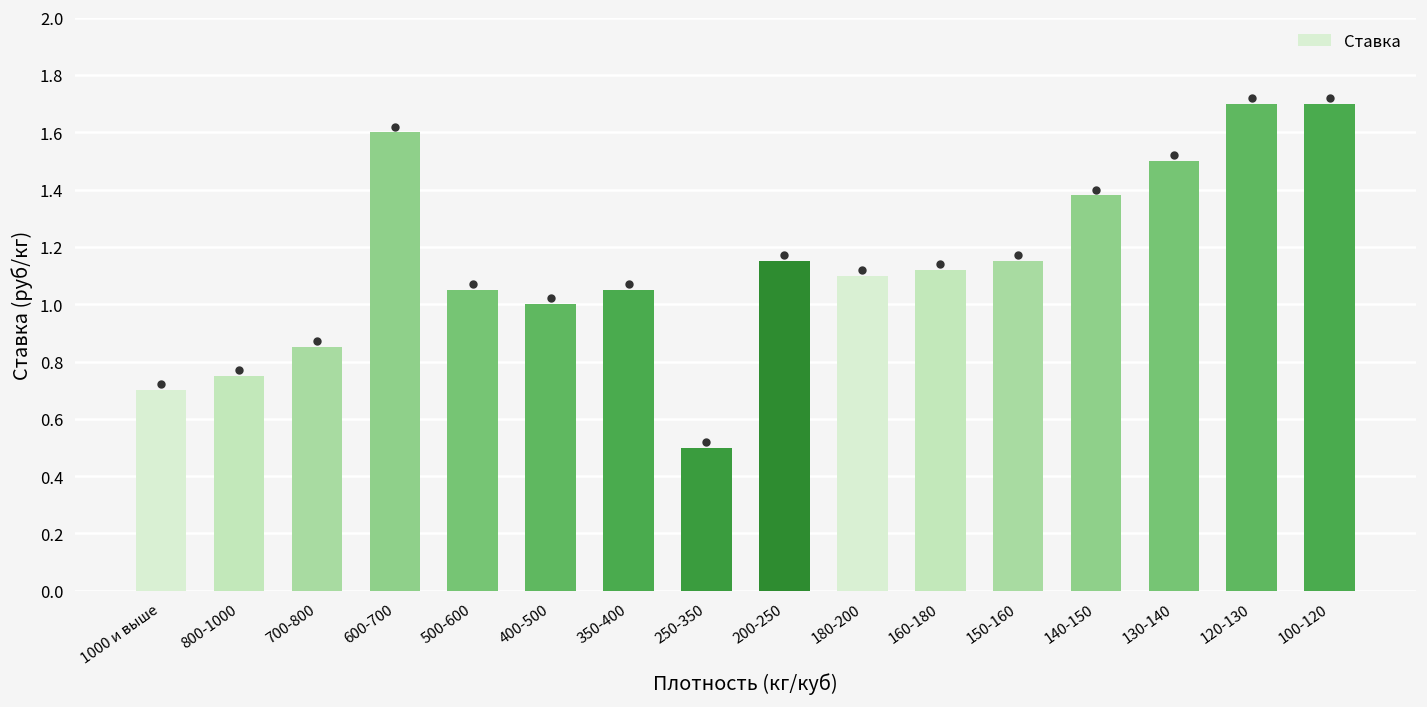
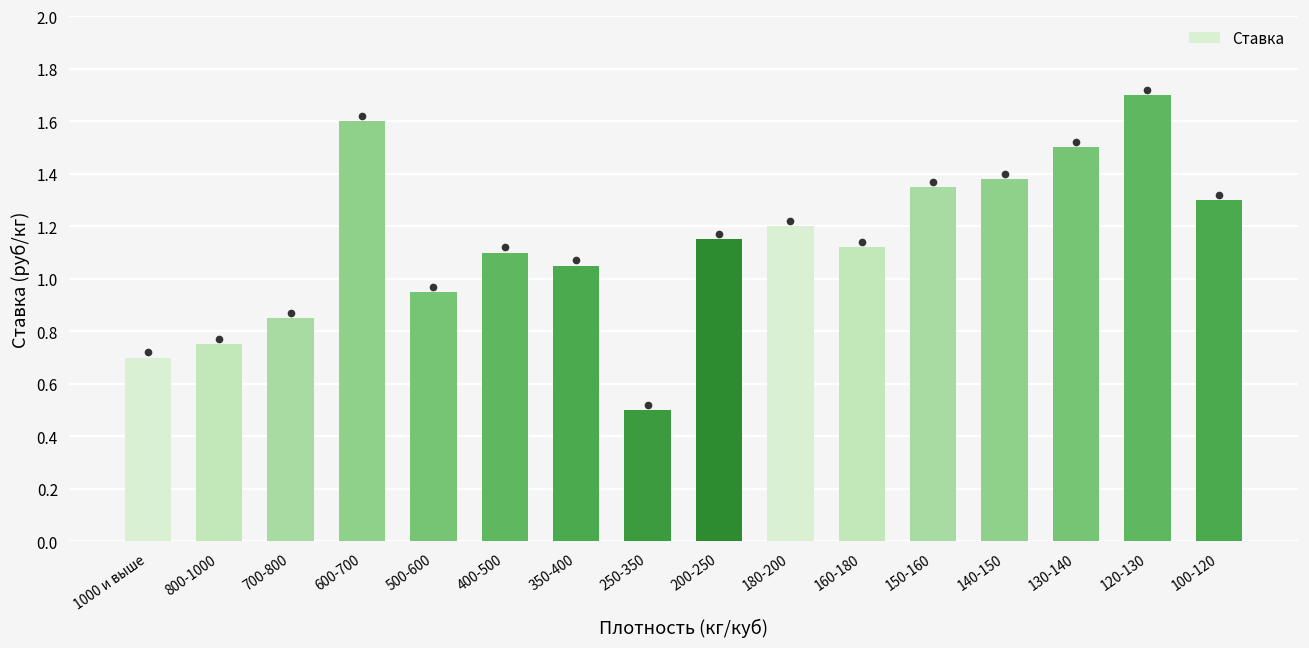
Ставка, 500-600: 1.05 -> 0.95
Ставка, 400-500: 1.0 -> 1.1
Ставка, 180-200: 1.1 -> 1.2
Ставка, 150-160: 1.15 -> 1.35
Ставка, 100-120: 1.7 -> 1.3
